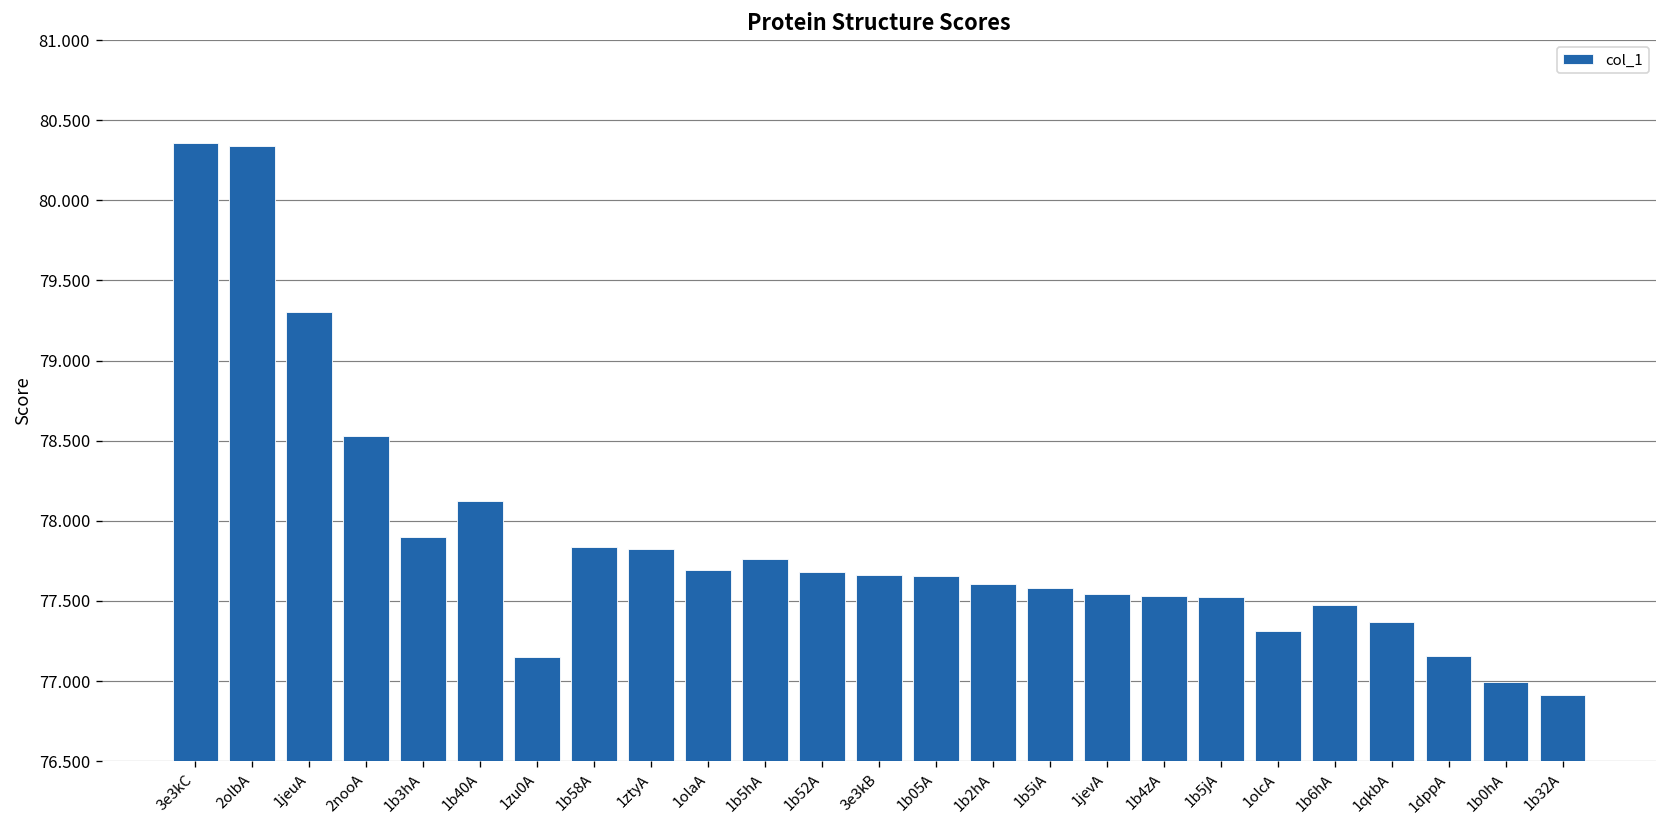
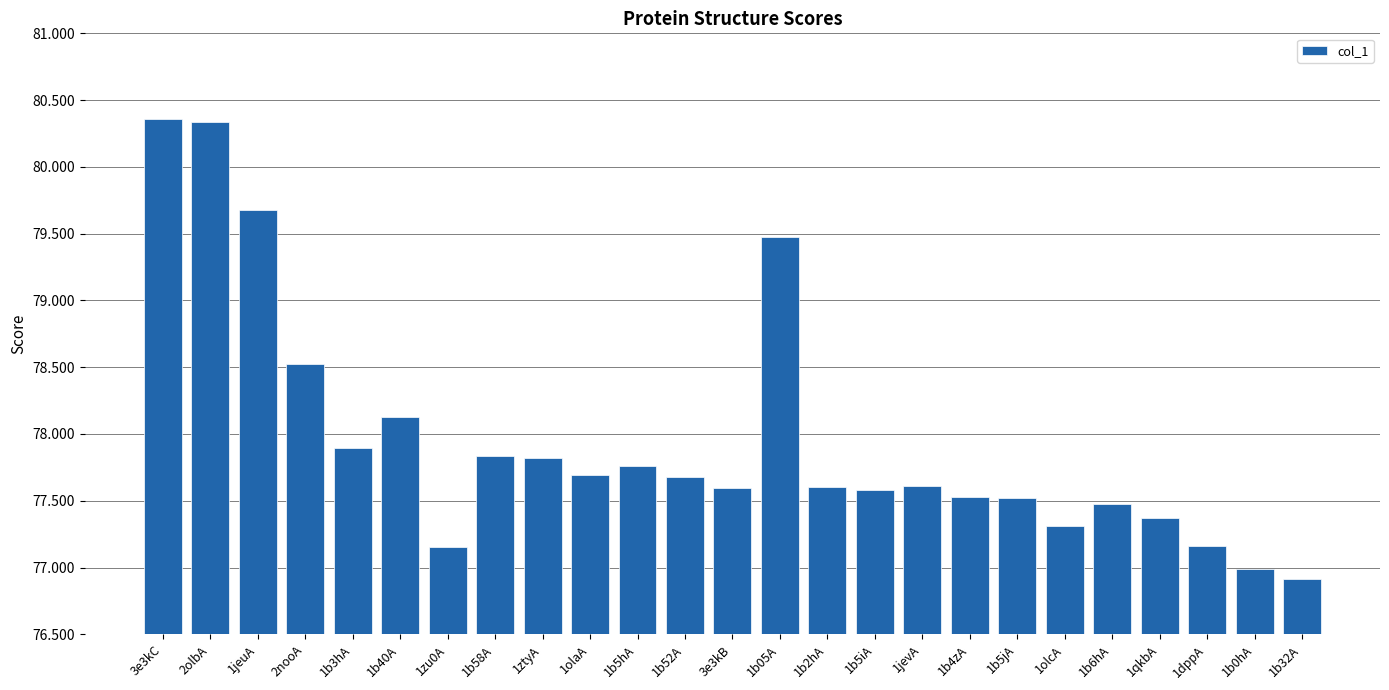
1jeuA: 79.30 -> 79.68
3e3kB: 77.66 -> 77.60
1b05A: 77.65 -> 79.47
1jevA: 77.54 -> 77.61
